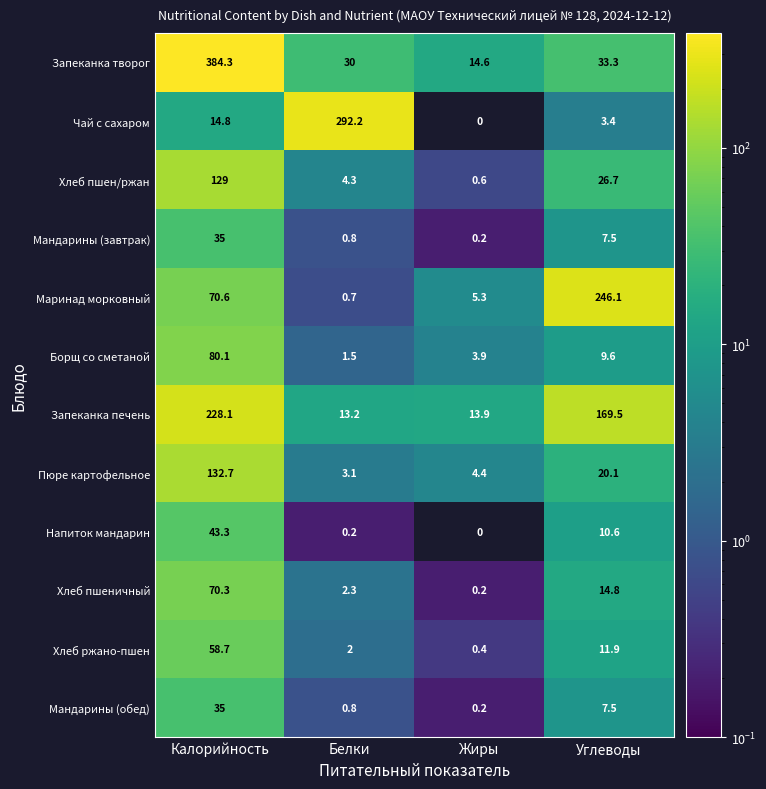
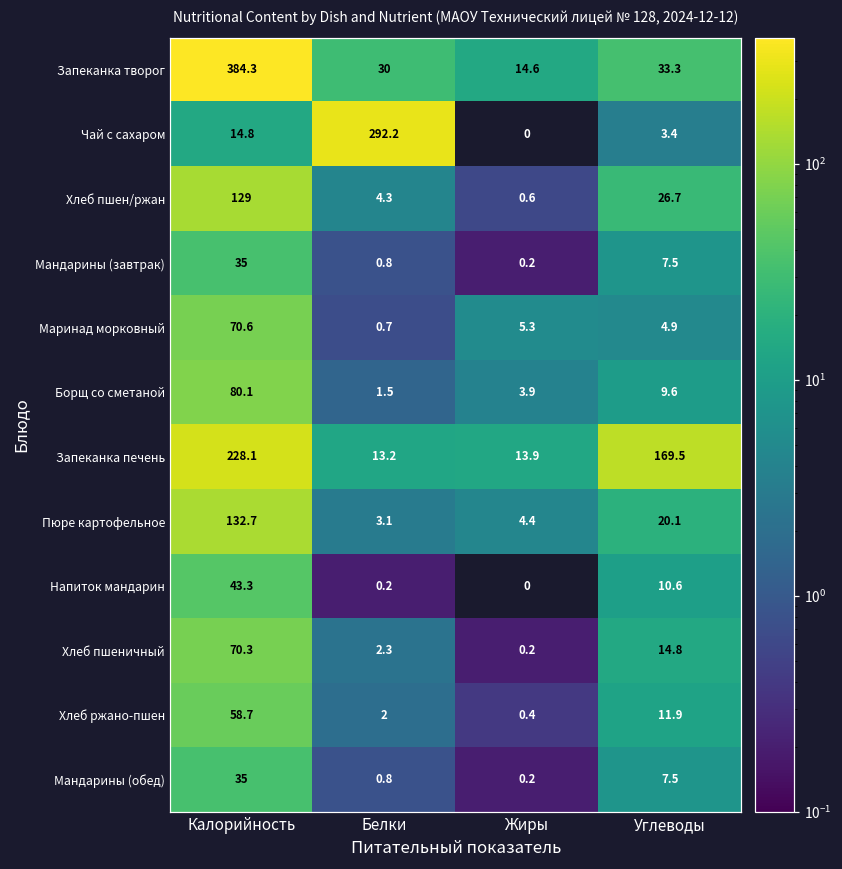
Маринад морковный, Углеводы: 246.1 -> 4.9
